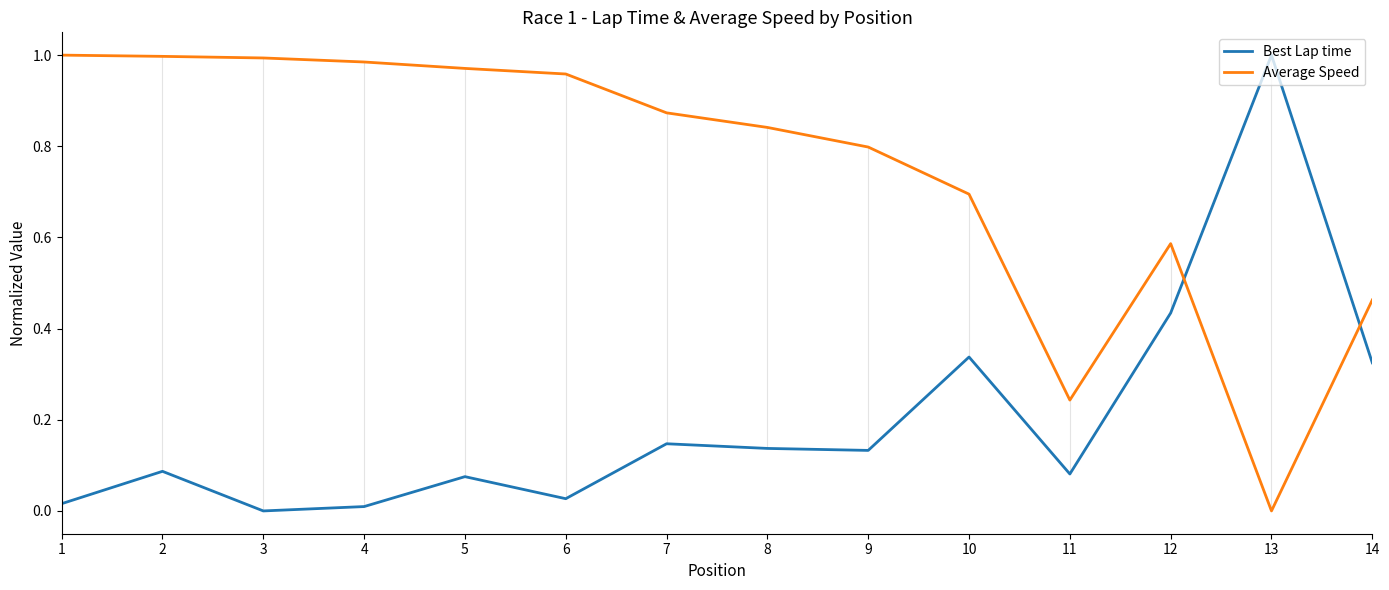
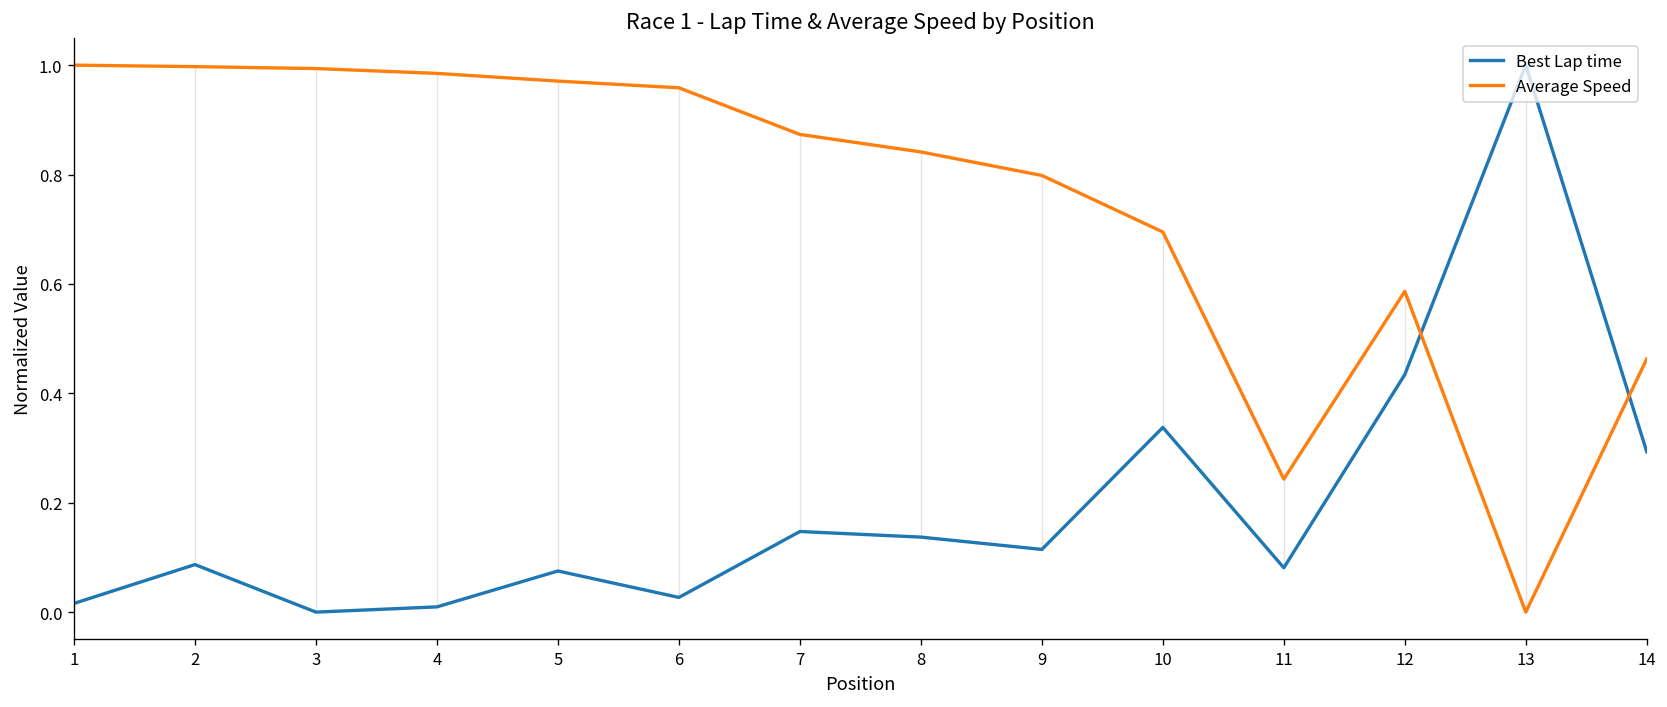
Best Lap time, 9: 0.13 -> 0.11
Best Lap time, 14: 0.32 -> 0.29
